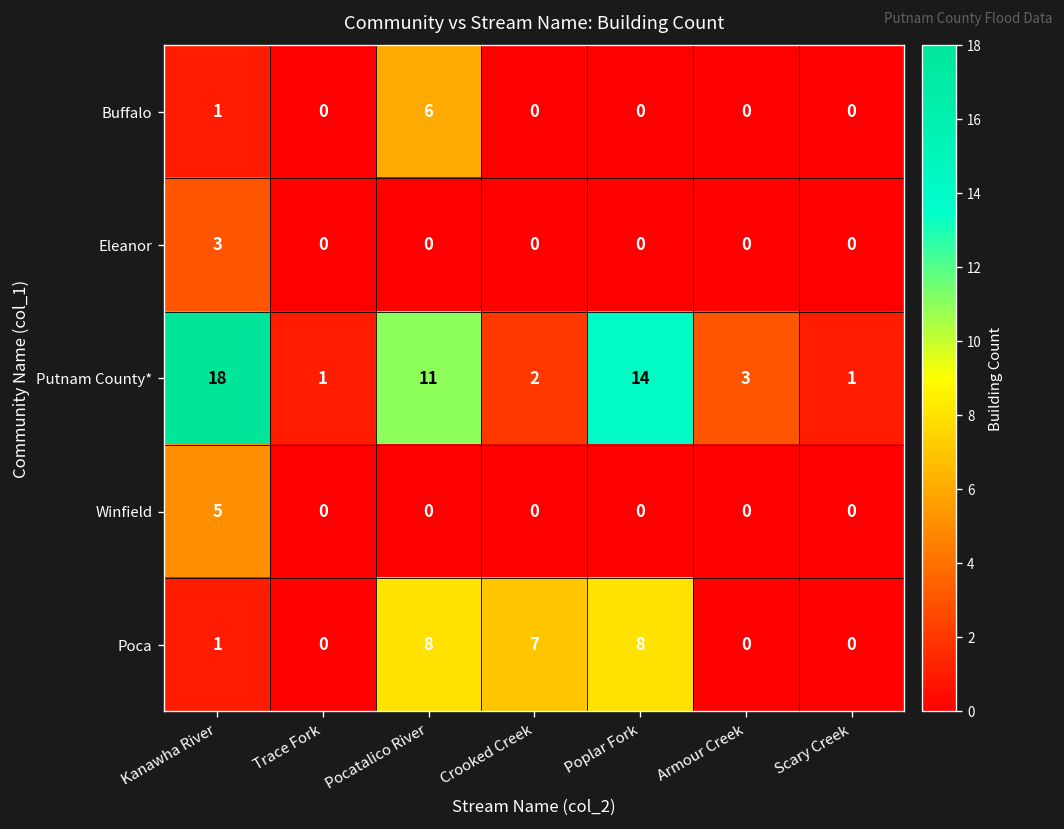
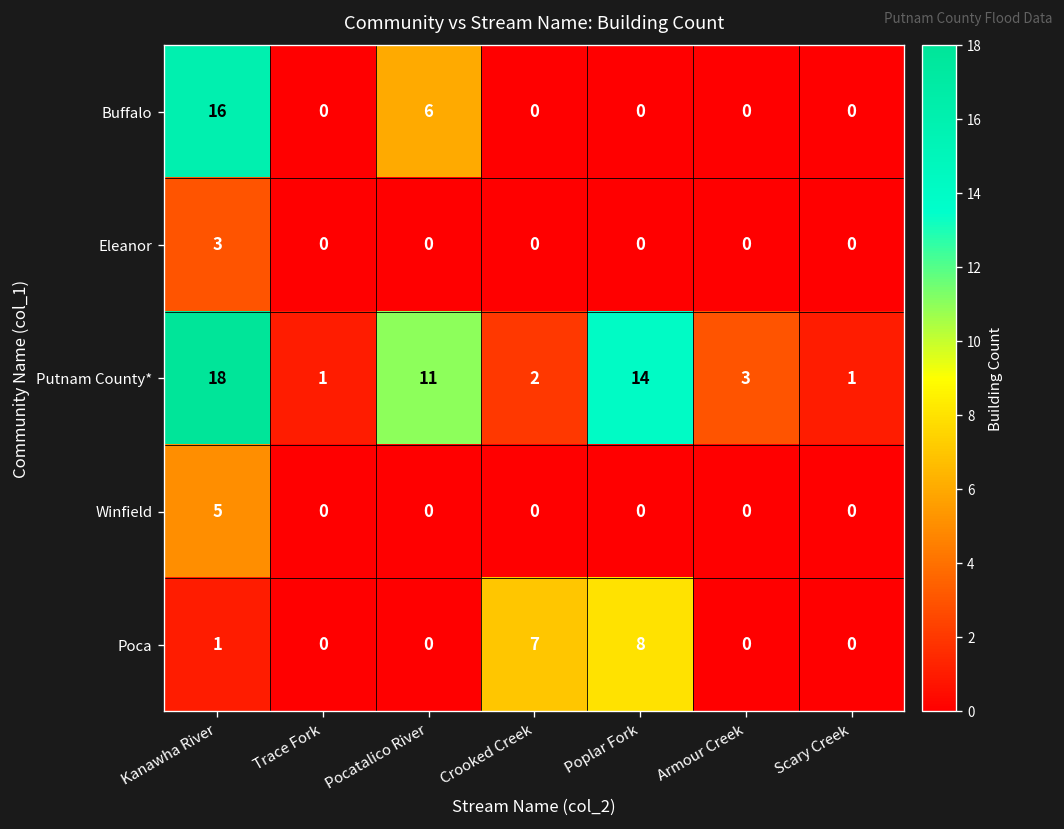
Buffalo, Kanawha River: 1 -> 16
Poca, Pocatalico River: 8 -> 0
